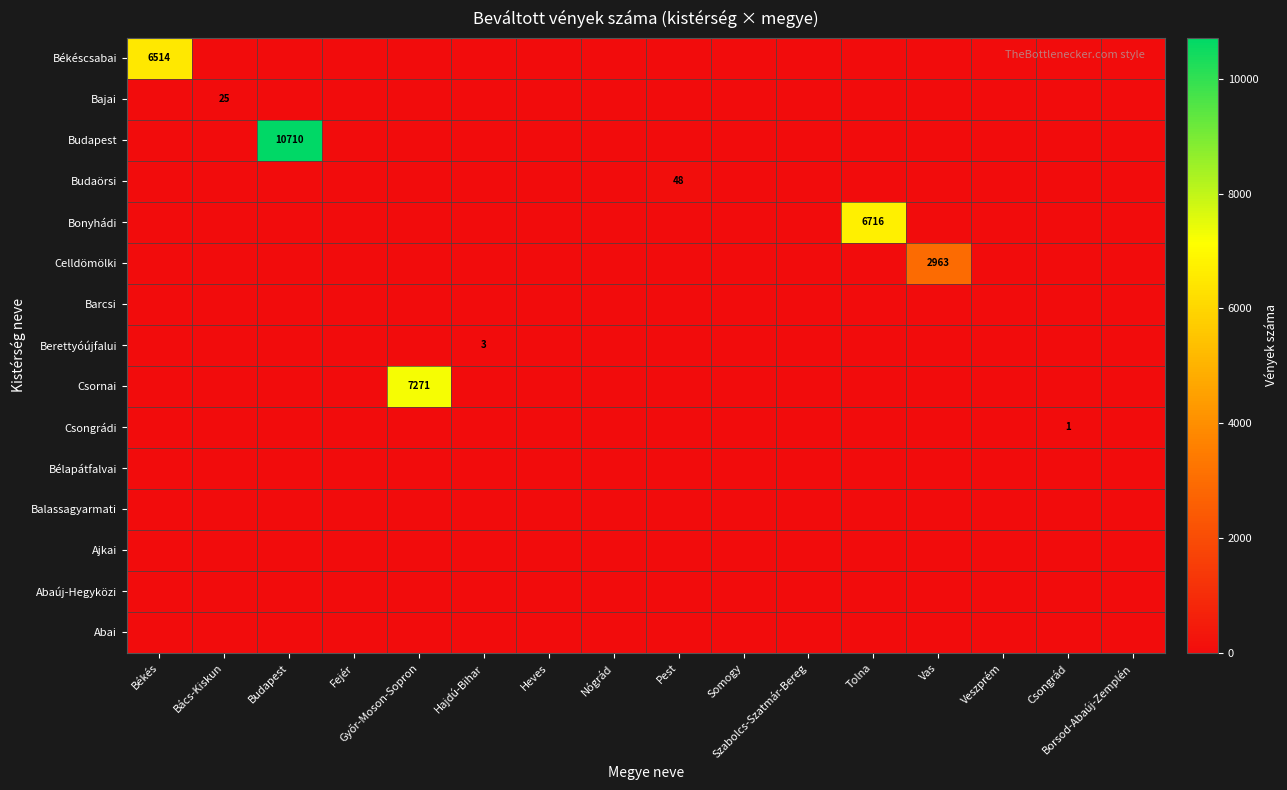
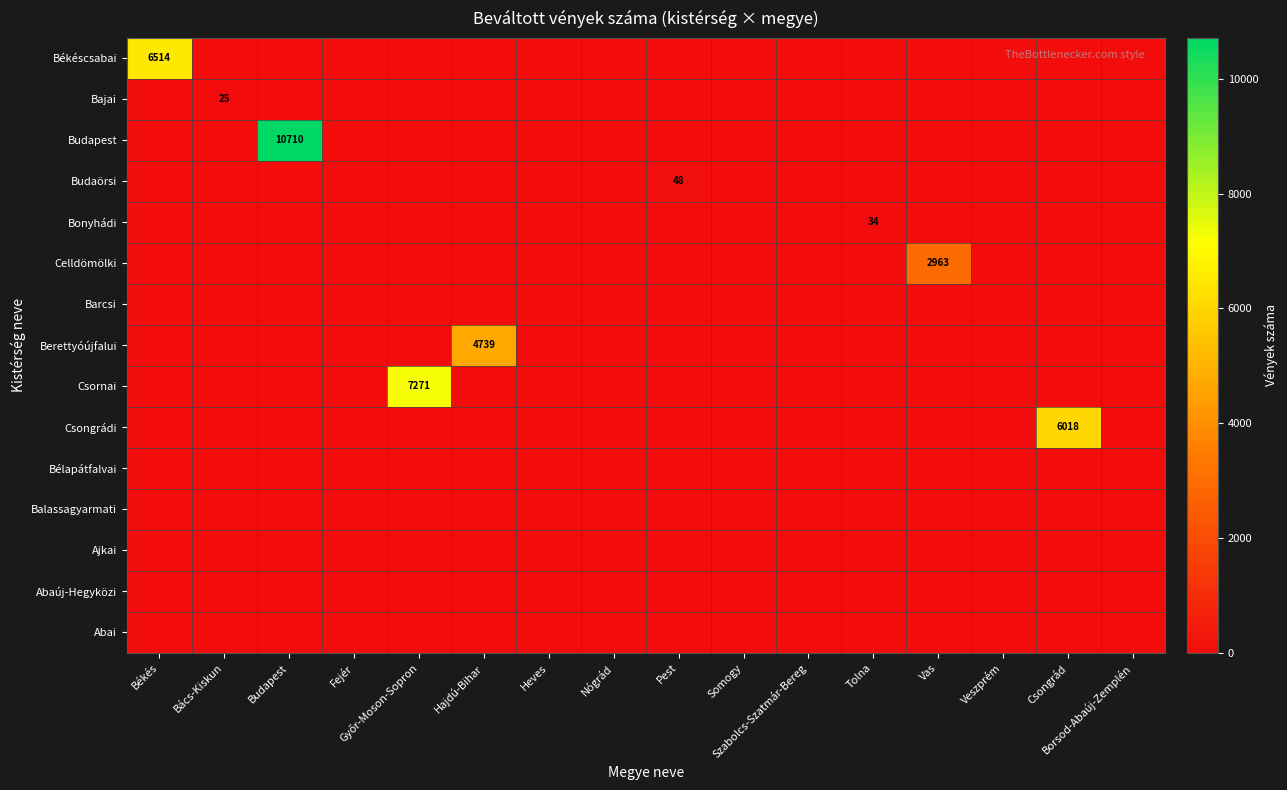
Bonyhádi, Tolna: 6716 -> 34
Berettyóújfalui, Hajdú-Bihar: 3 -> 4739
Csongrádi, Csongrád: 1 -> 6018
